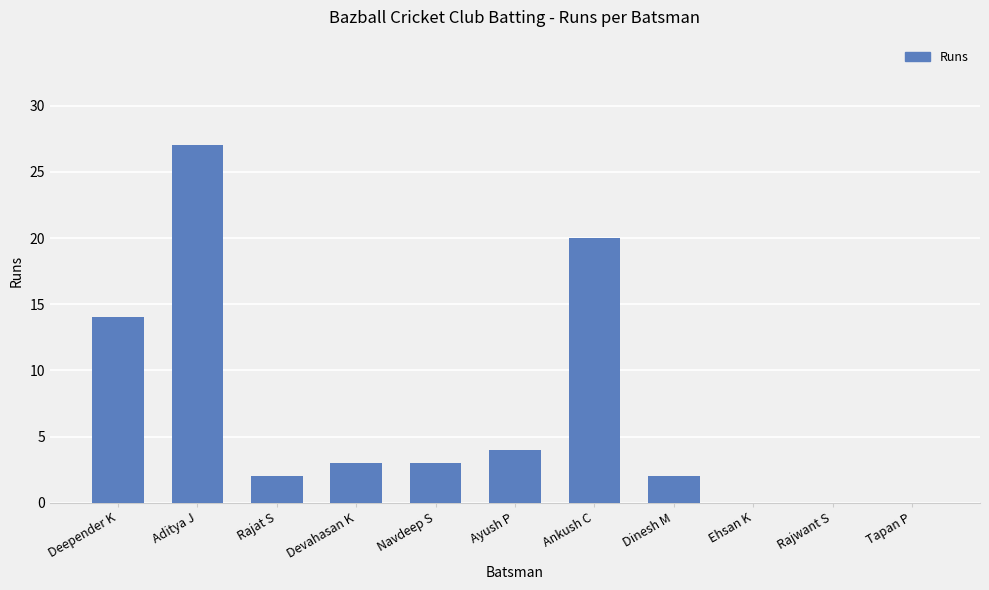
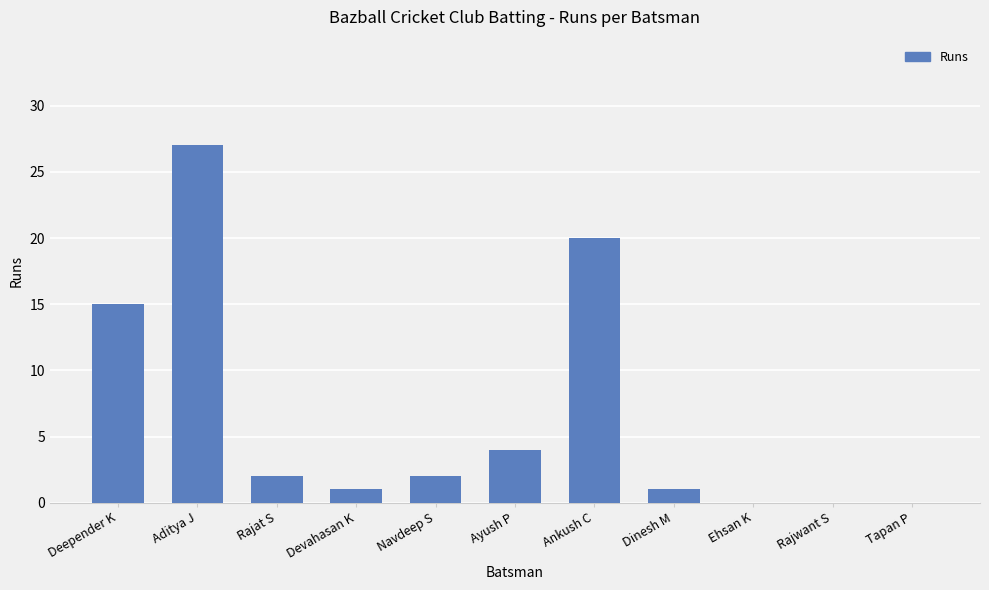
Deepender K: 14 -> 15
Devahasan K: 3 -> 1
Navdeep S: 3 -> 2
Dinesh M: 2 -> 1
